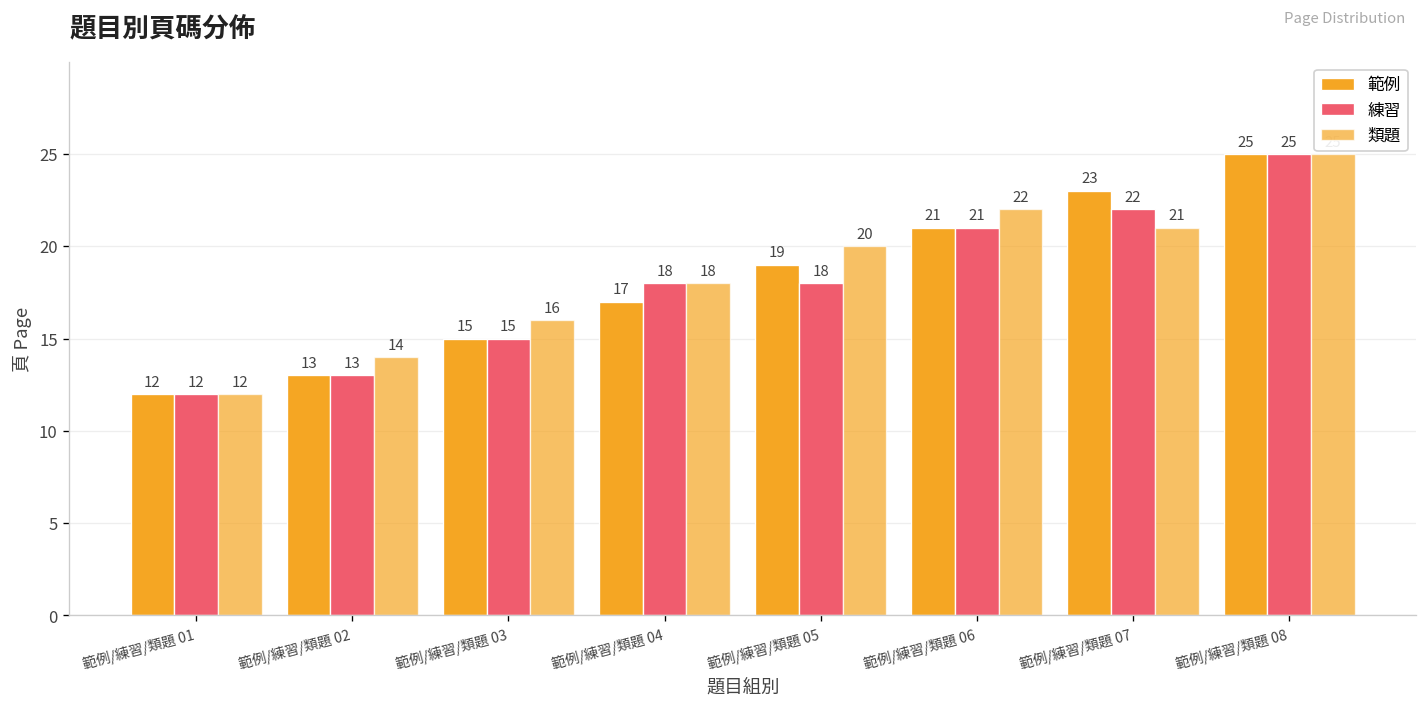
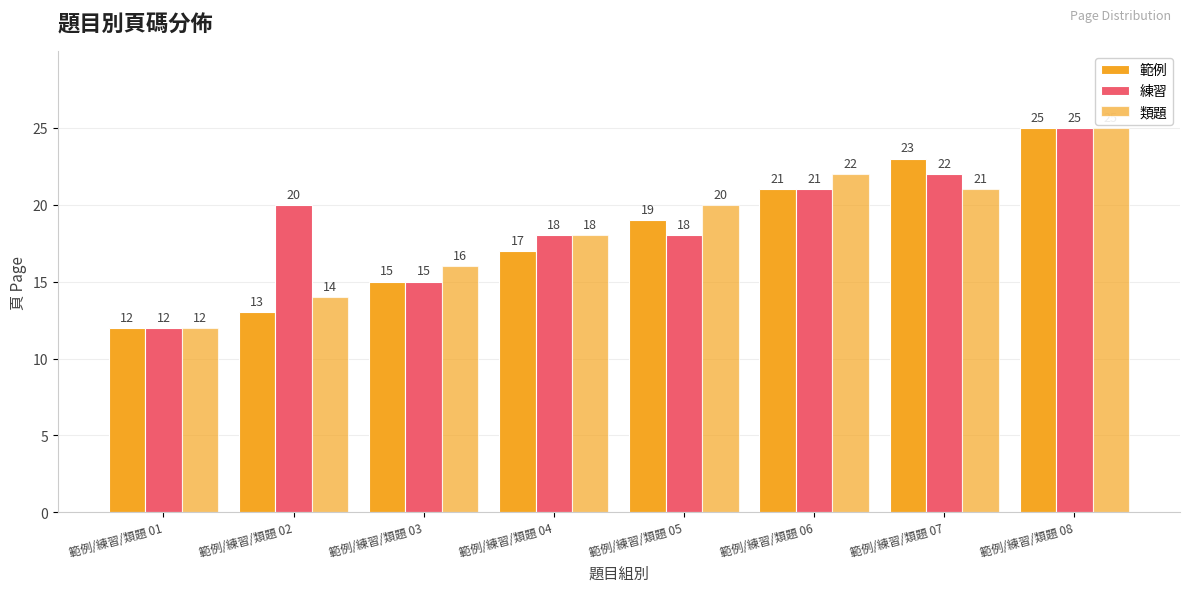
練習, 範例/練習/類題 02: 13 -> 20
